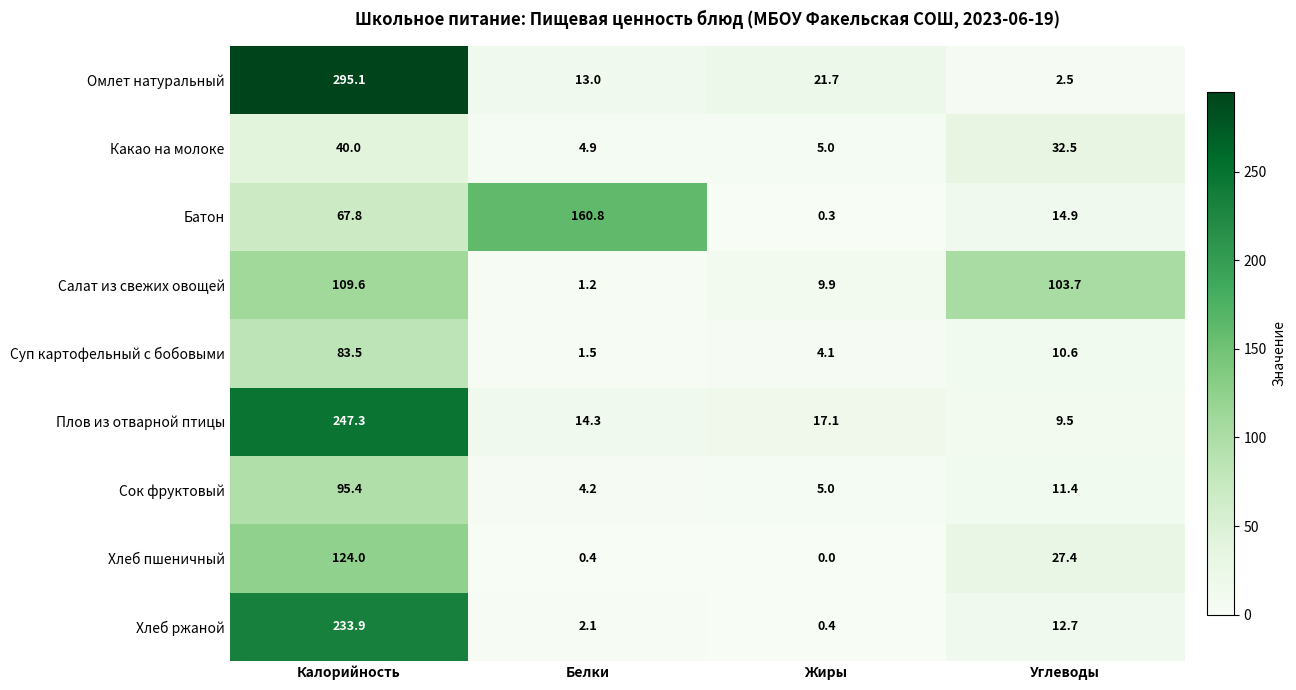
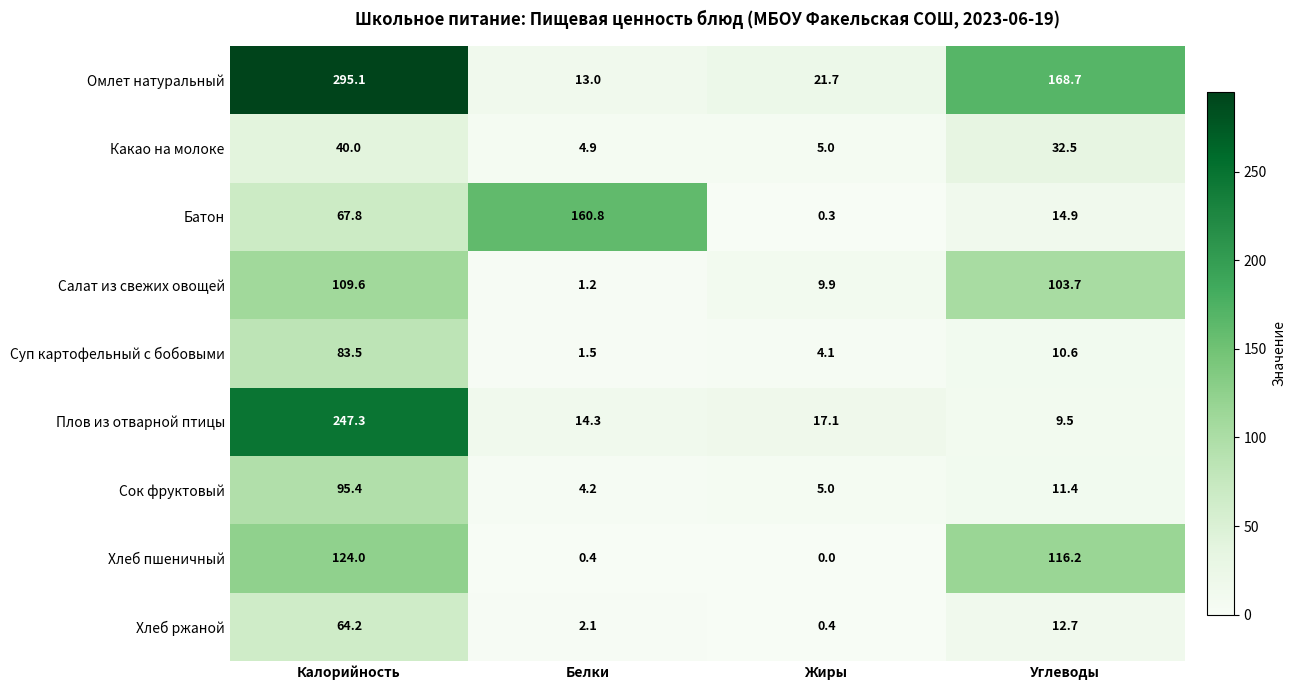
Омлет натуральный, Углеводы: 2.5 -> 168.7
Хлеб пшеничный, Углеводы: 27.4 -> 116.2
Хлеб ржаной, Калорийность: 233.9 -> 64.2
